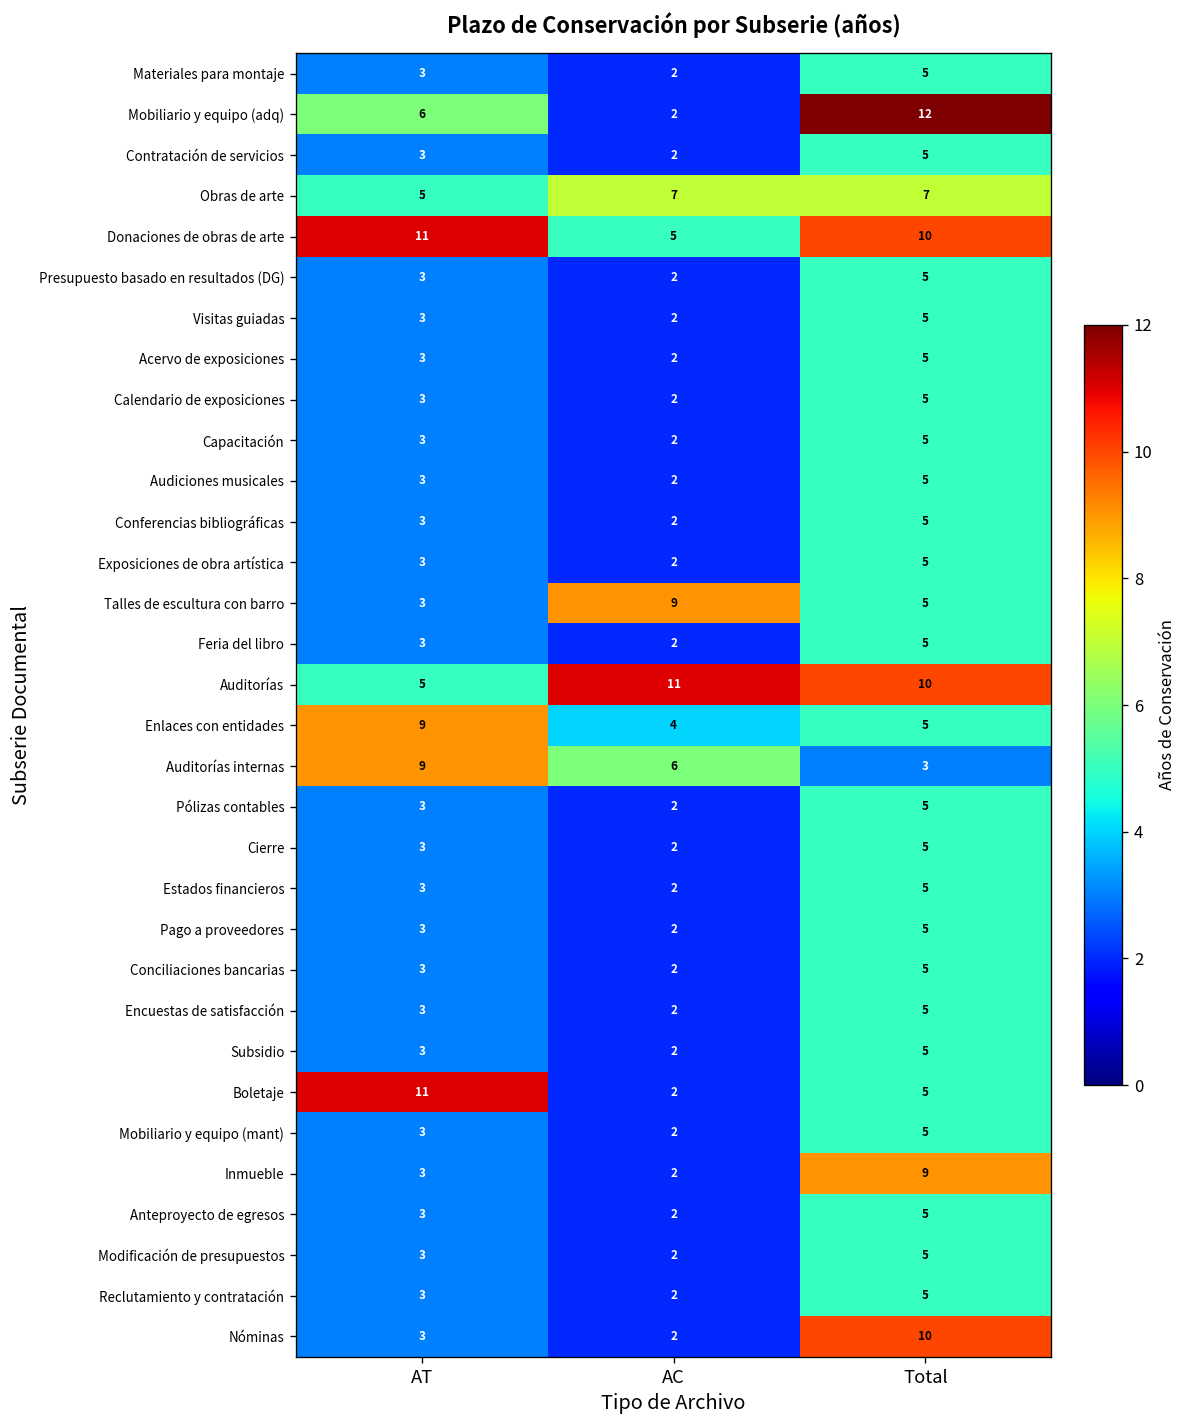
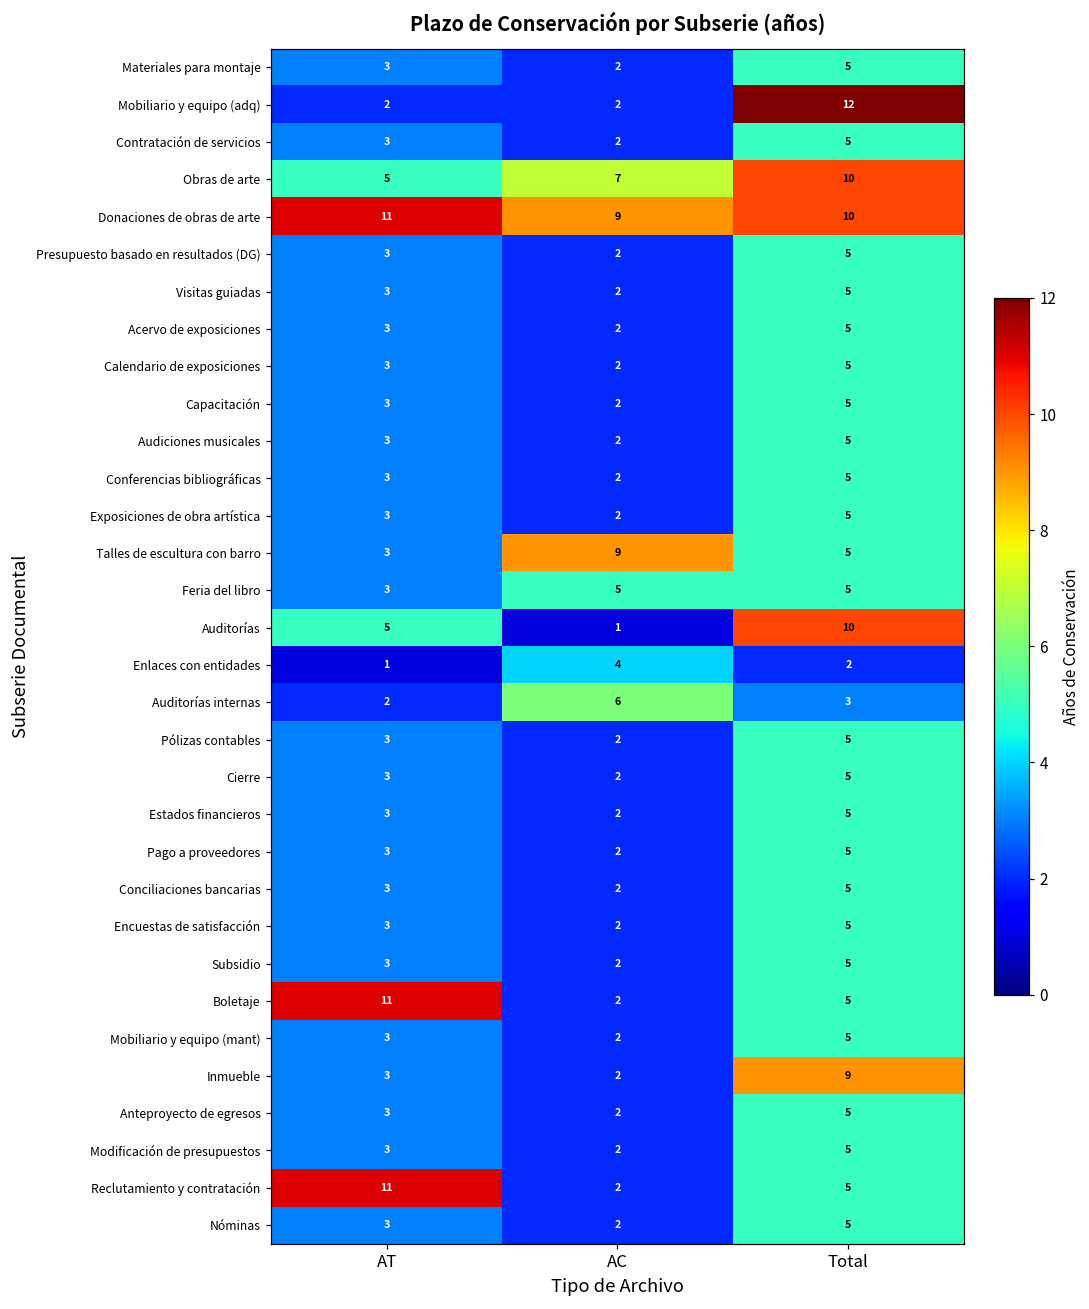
Mobiliario y equipo (adq), AT: 6 -> 2
Obras de arte, Total: 7 -> 10
Donaciones de obras de arte, AC: 5 -> 9
Feria del libro, AC: 2 -> 5
Auditorías, AC: 11 -> 1
Enlaces con entidades, AT: 9 -> 1
Enlaces con entidades, Total: 5 -> 2
Auditorías internas, AT: 9 -> 2
Reclutamiento y contratación, AT: 3 -> 11
Nóminas, Total: 10 -> 5
